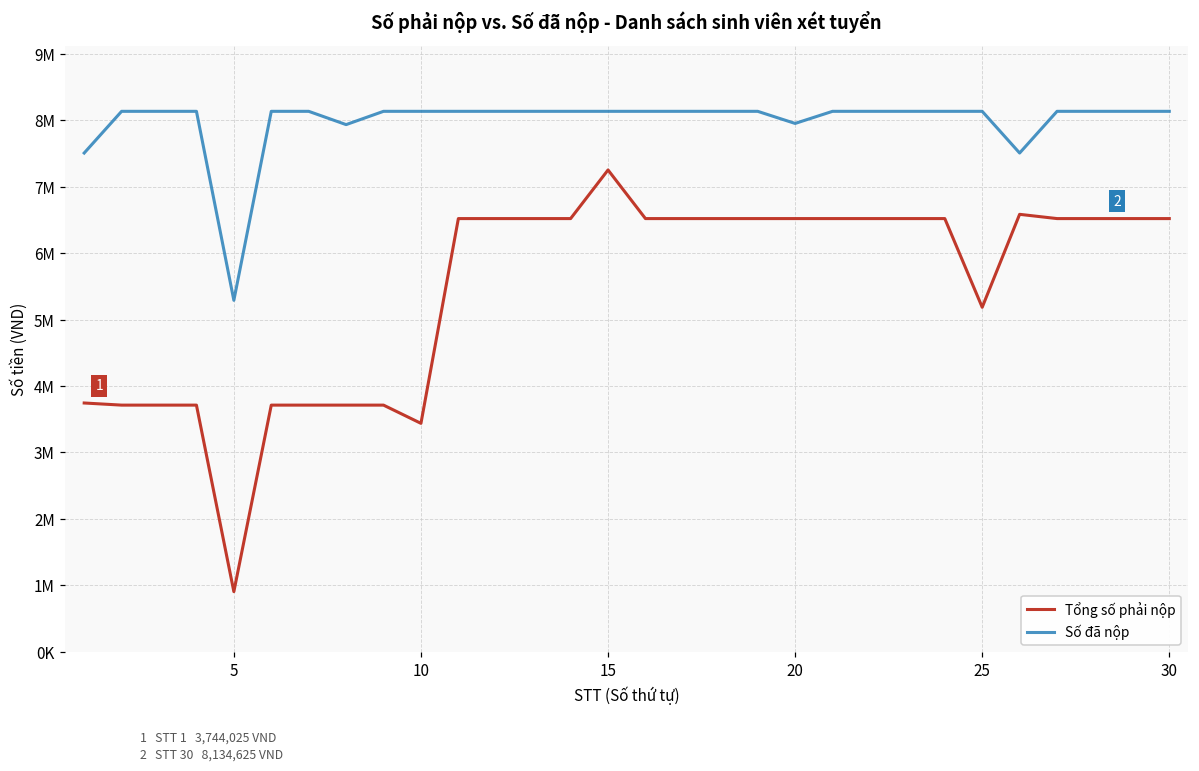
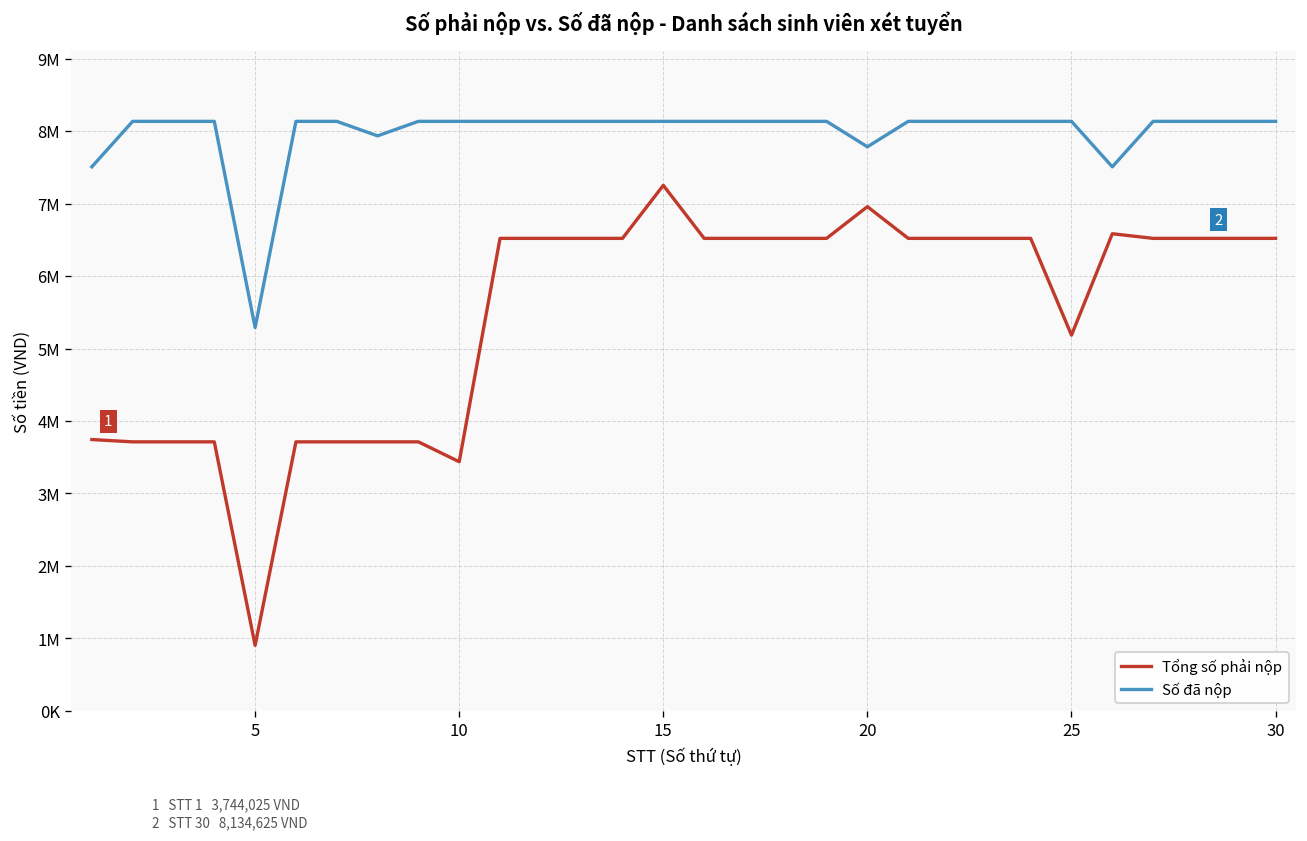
Tổng số phải nộp, 20: 6500000 -> 7000000
Số đã nộp, 20: 8000000 -> 7800000
